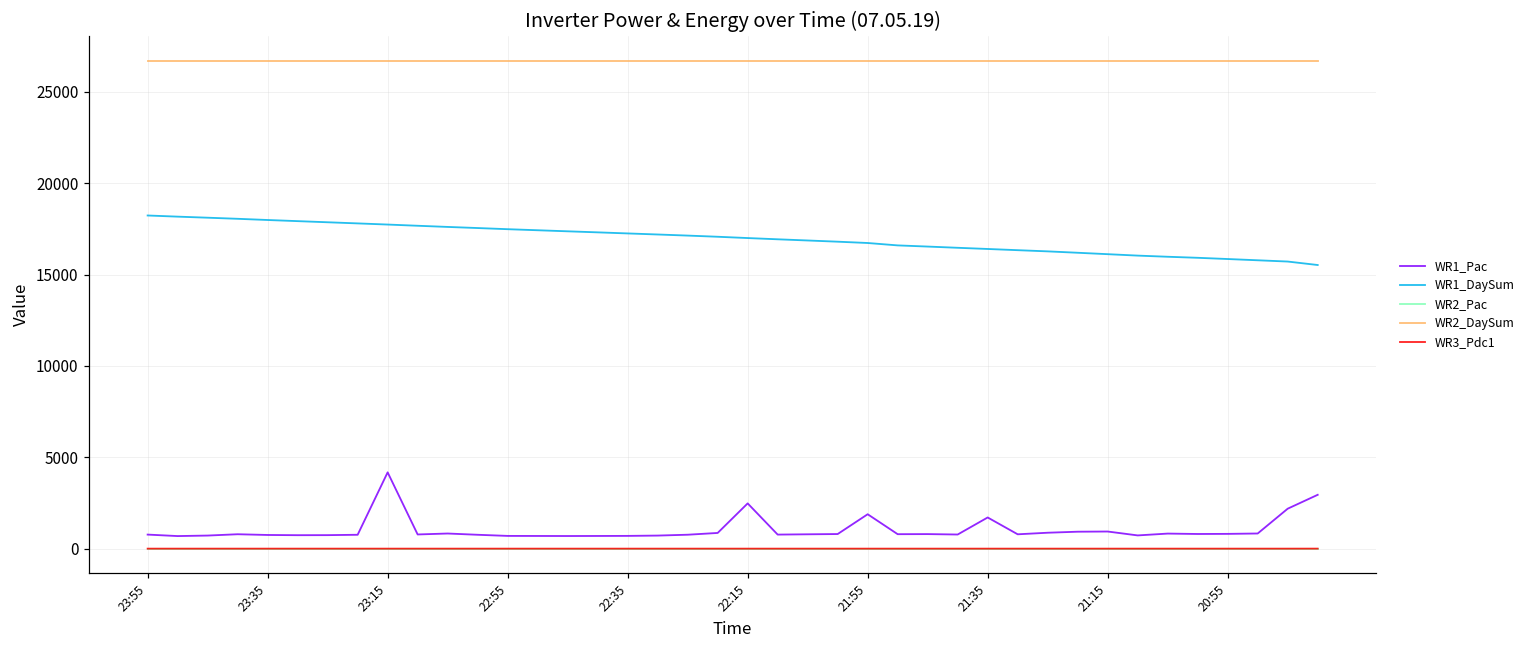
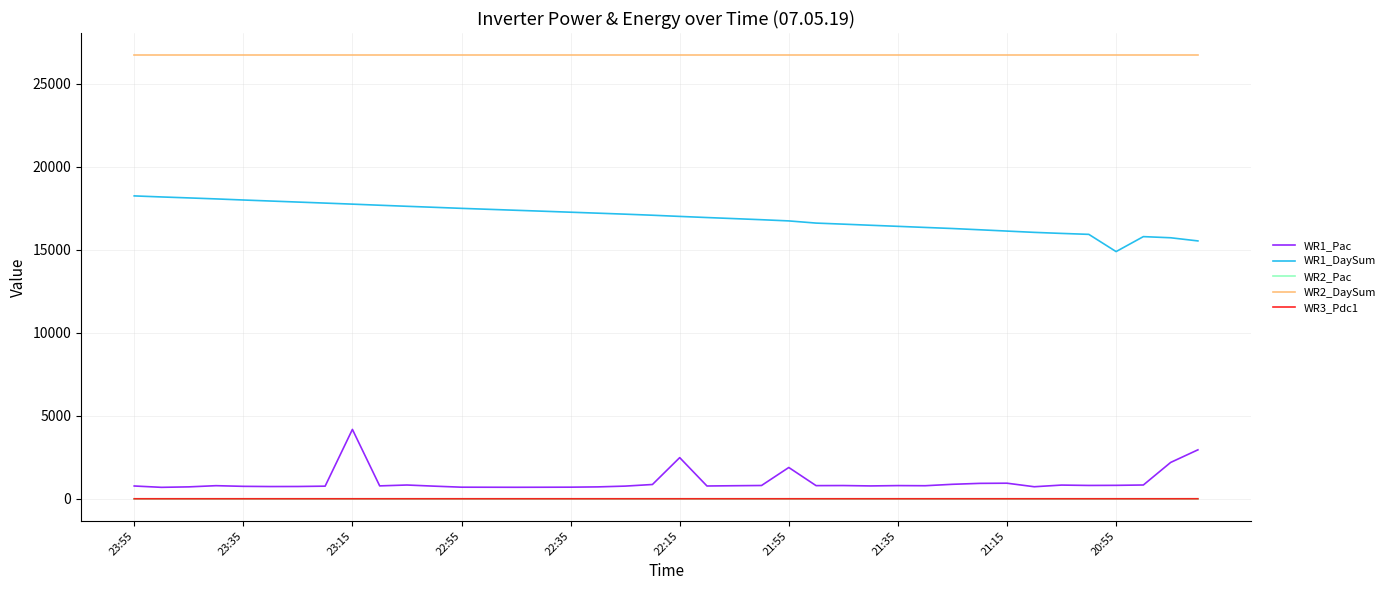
WR1_Pac, 21:35: 1700 -> 800
WR1_DaySum, 20:55: 15900 -> 14900
